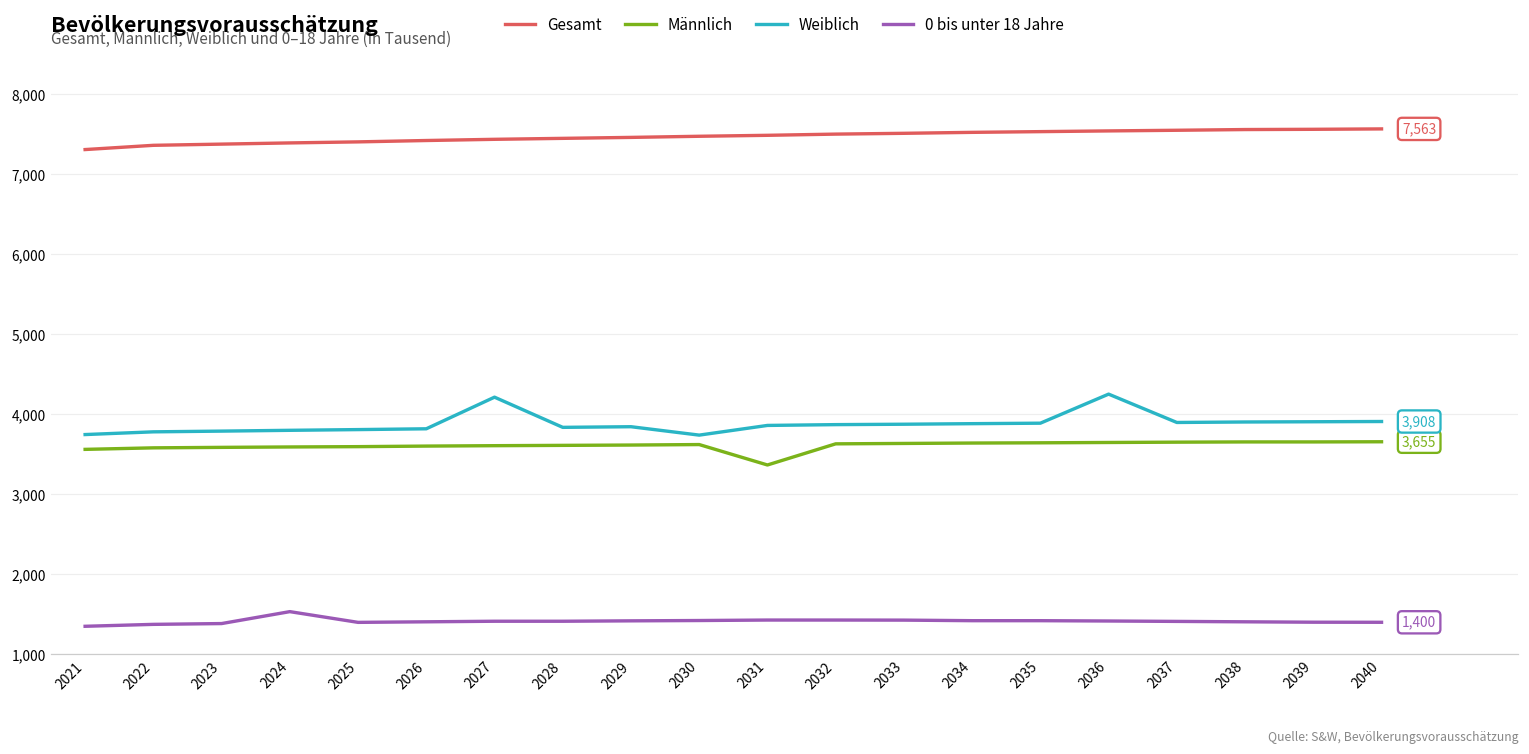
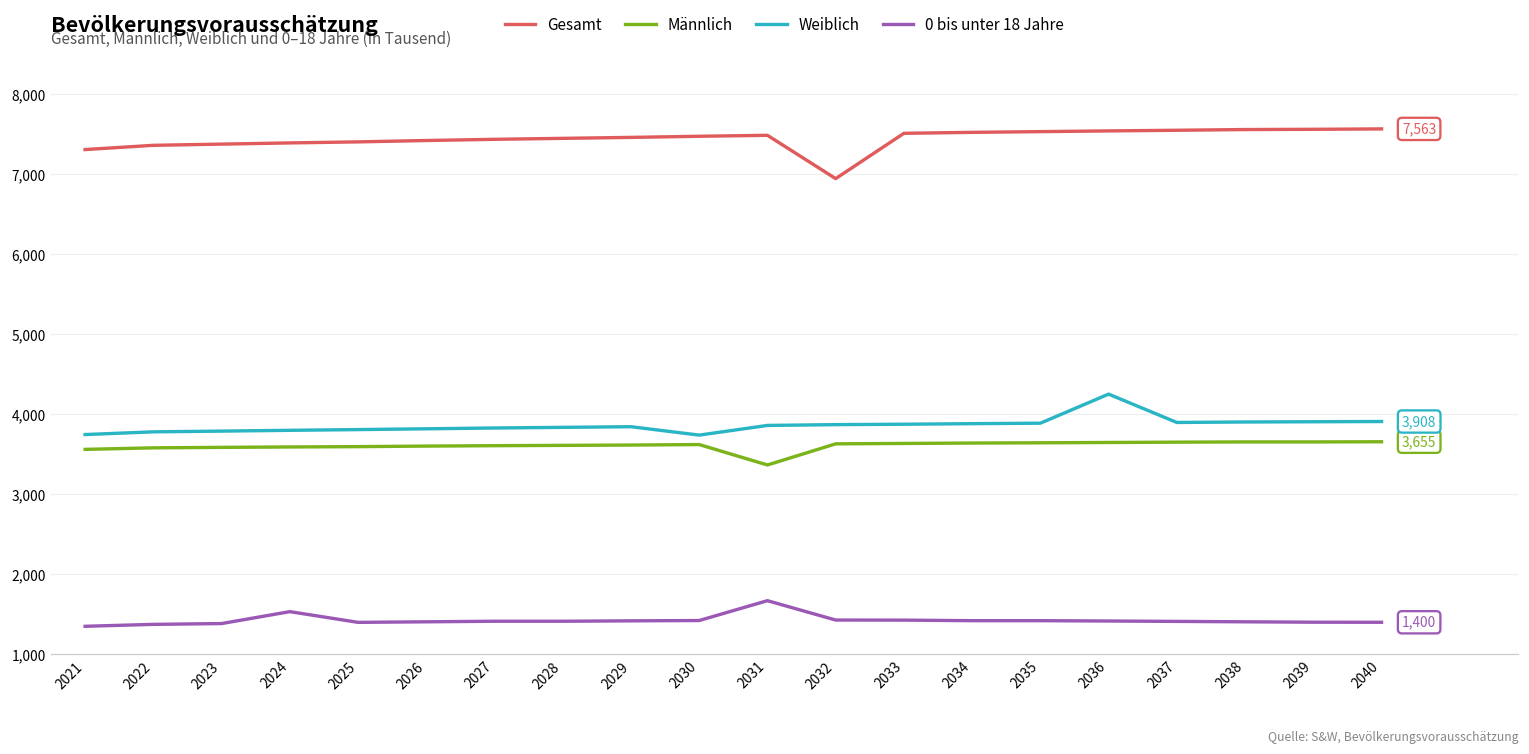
Weiblich, 2027: 4,200 -> 3,800
0 bis unter 18 Jahre, 2031: 1,400 -> 1,700
Gesamt, 2032: 7,500 -> 6,900
